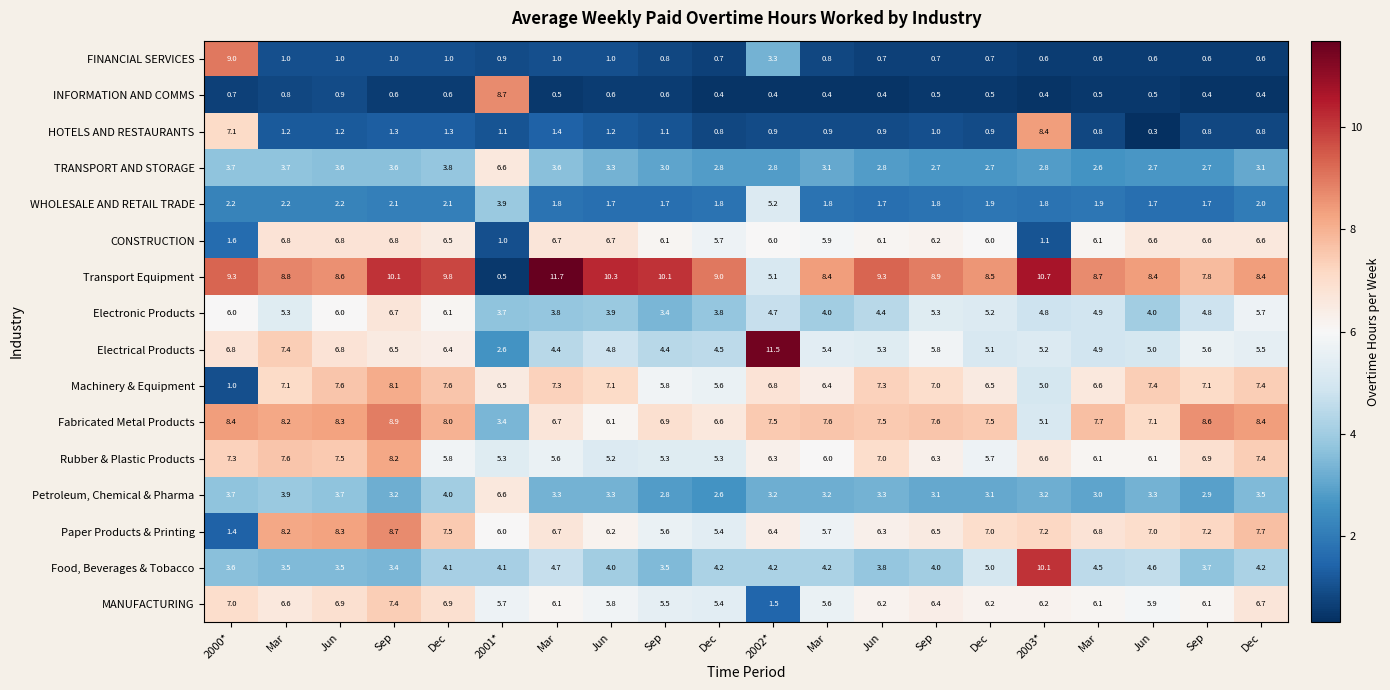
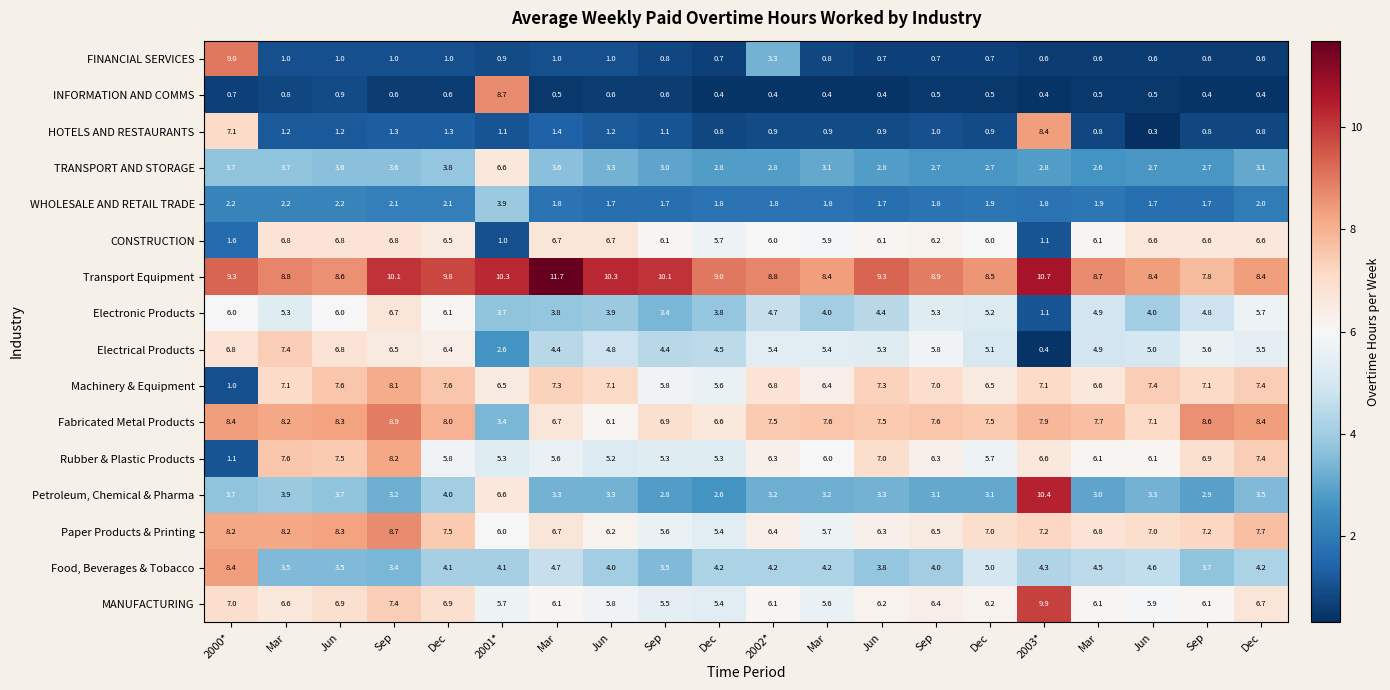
WHOLESALE AND RETAIL TRADE, 2002*: 5.2 -> 1.8
Transport Equipment, 2001*: 0.5 -> 10.3
Transport Equipment, 2002*: 5.1 -> 8.8
Electronic Products, 2003*: 4.8 -> 1.1
Electrical Products, 2002*: 11.5 -> 5.4
Electrical Products, 2003*: 5.2 -> 0.4
Machinery & Equipment, 2003*: 5.0 -> 7.1
Fabricated Metal Products, 2003*: 5.1 -> 7.9
Rubber & Plastic Products, 2000*: 7.3 -> 1.1
Petroleum, Chemical & Pharma, 2003*: 3.2 -> 10.4
Paper Products & Printing, 2000*: 1.4 -> 8.2
Food, Beverages & Tobacco, 2000*: 3.6 -> 8.4
Food, Beverages & Tobacco, 2003*: 10.1 -> 4.3
MANUFACTURING, 2002*: 1.5 -> 6.1
MANUFACTURING, 2003*: 6.2 -> 9.9
